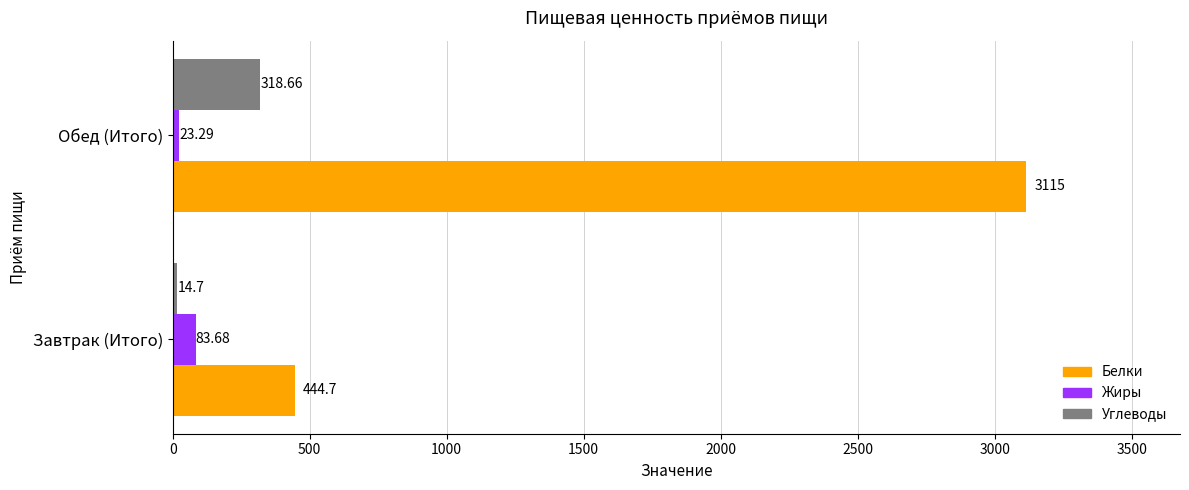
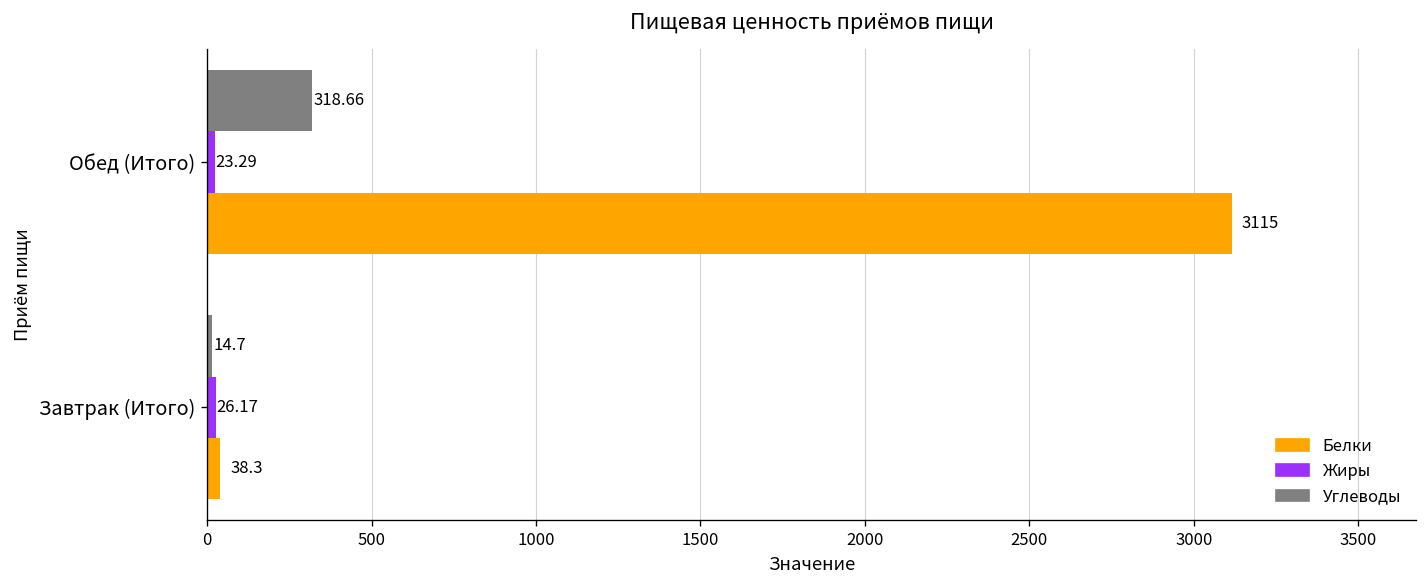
Жиры, Завтрак (Итого): 83.68 -> 26.17
Белки, Завтрак (Итого): 444.7 -> 38.3
